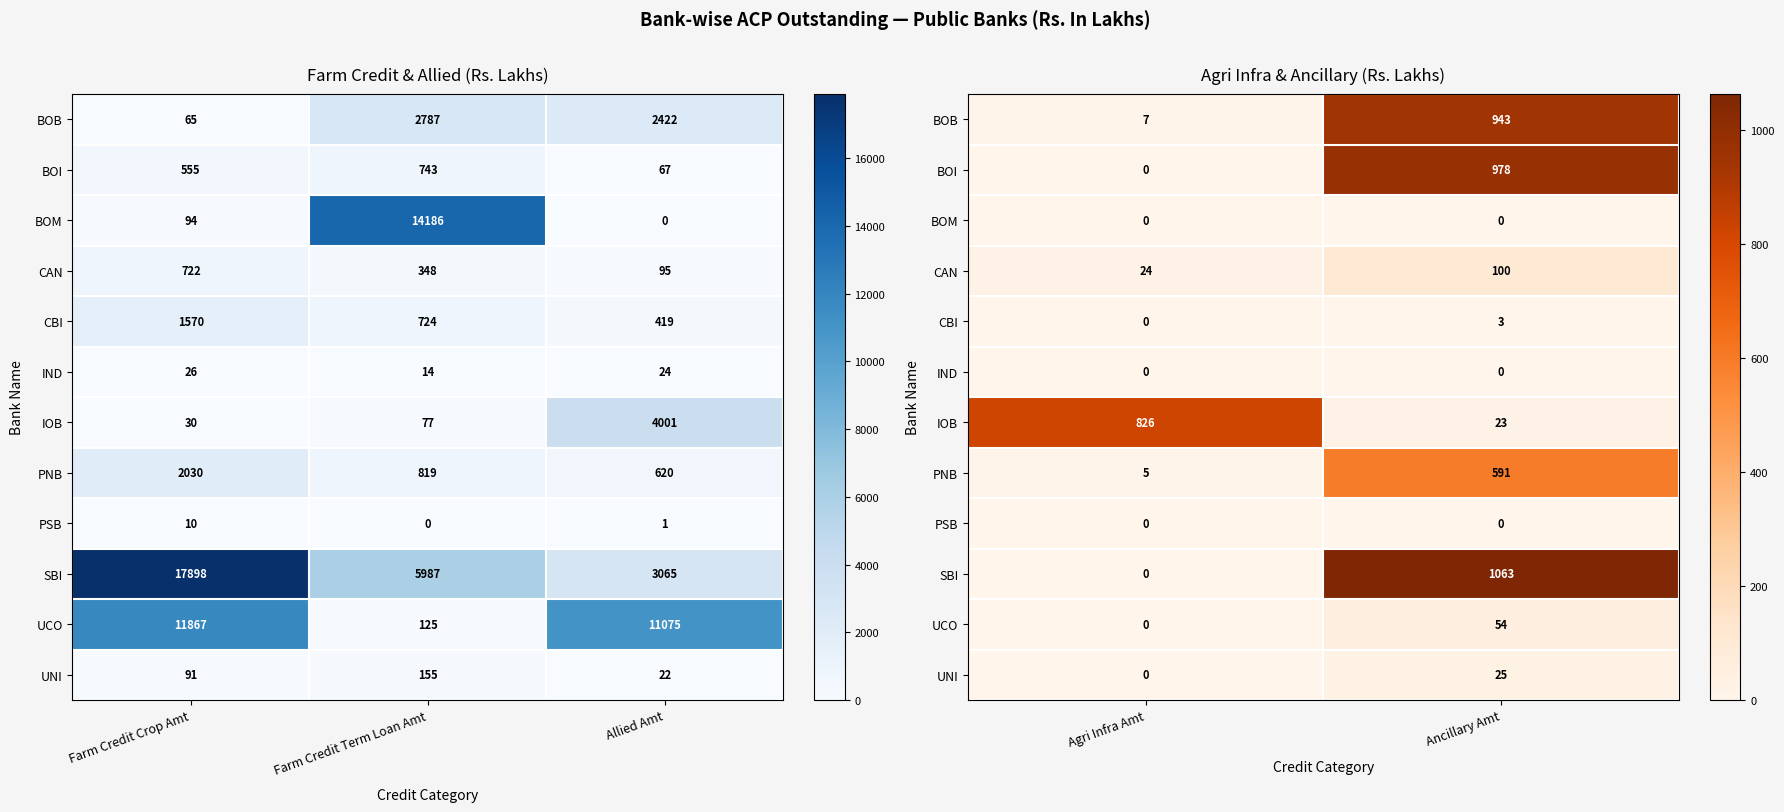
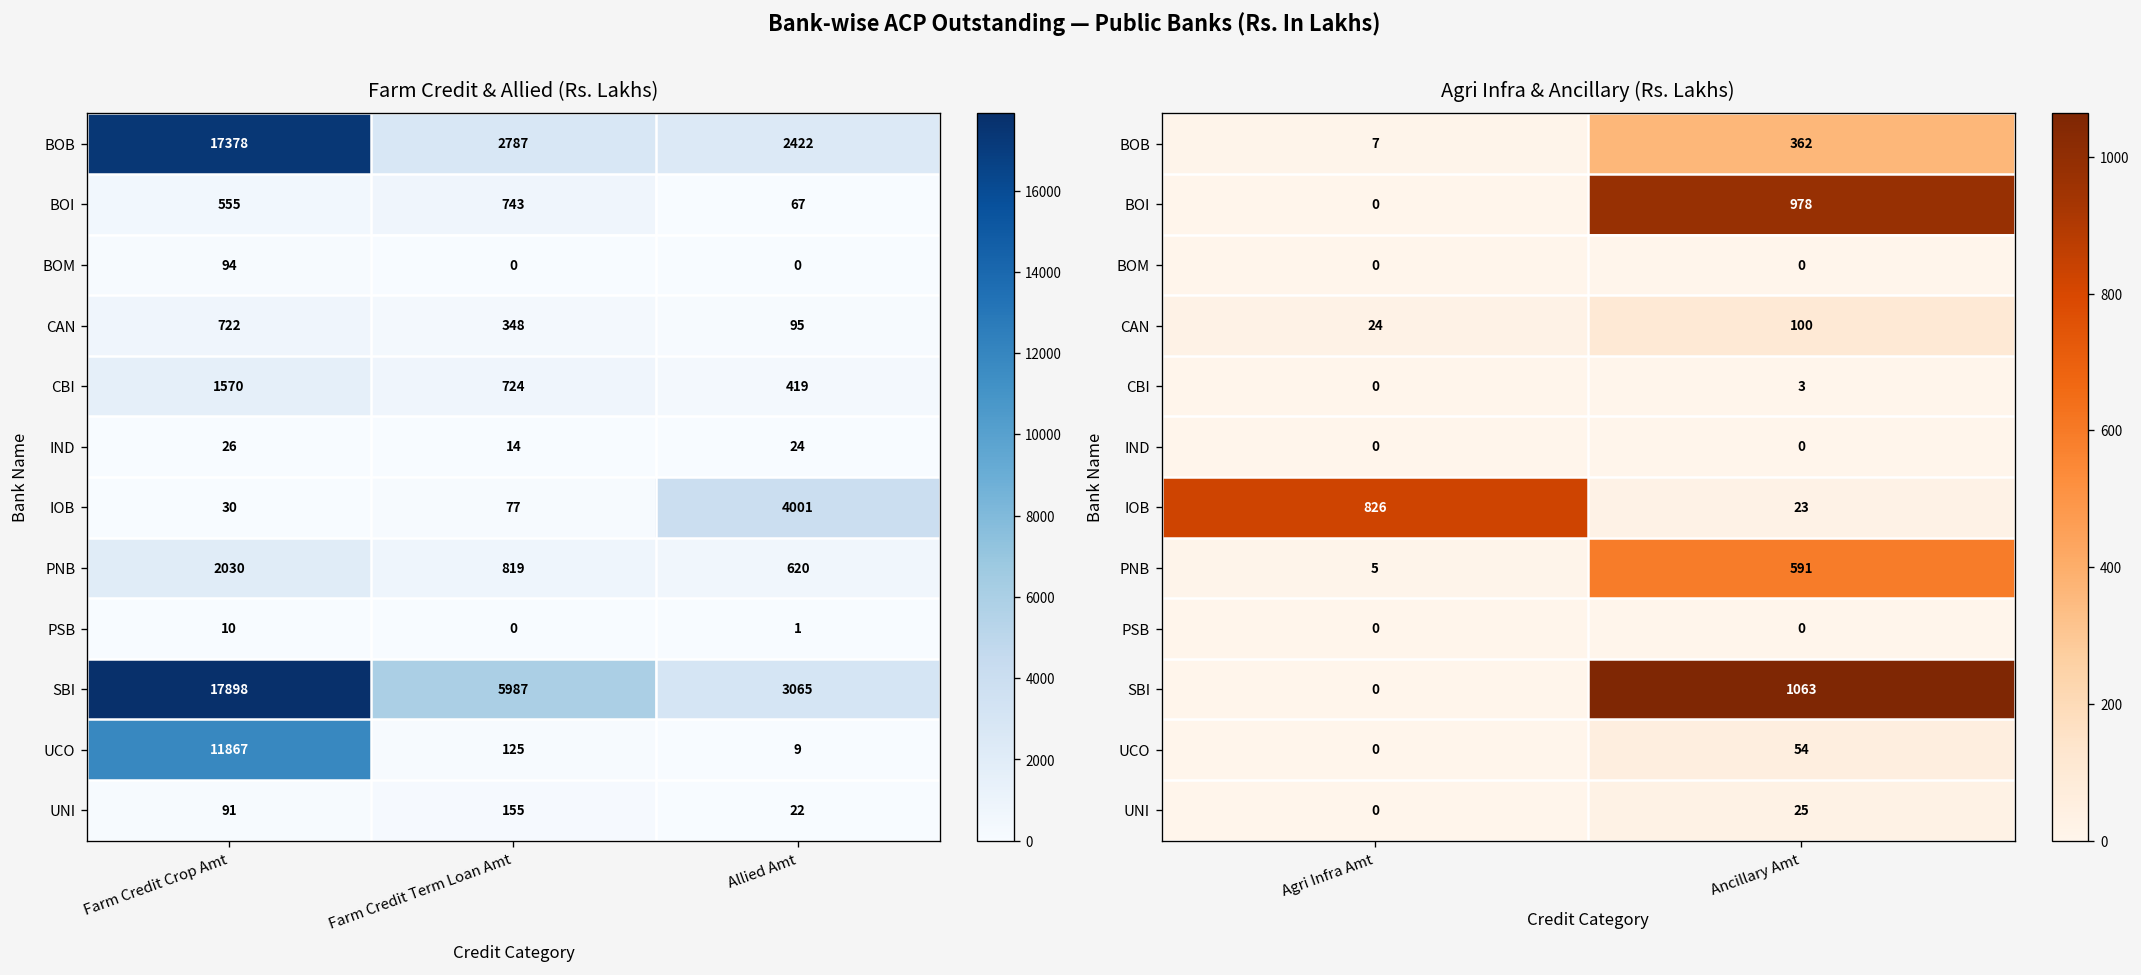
Farm Credit & Allied (Rs. Lakhs), BOB, Farm Credit Crop Amt: 65 -> 17378
Farm Credit & Allied (Rs. Lakhs), BOM, Farm Credit Term Loan Amt: 14186 -> 0
Farm Credit & Allied (Rs. Lakhs), UCO, Allied Amt: 11075 -> 9
Agri Infra & Ancillary (Rs. Lakhs), BOB, Ancillary Amt: 943 -> 362
